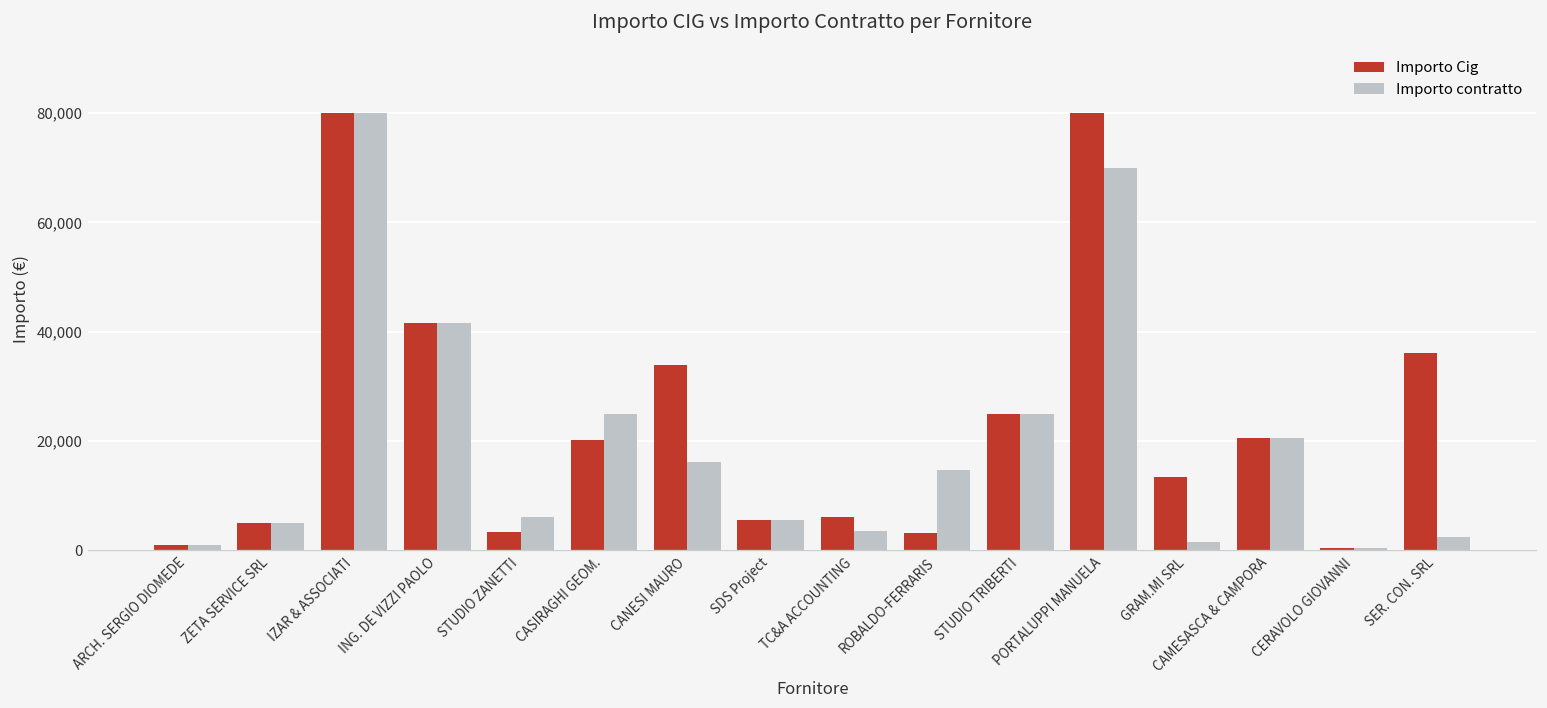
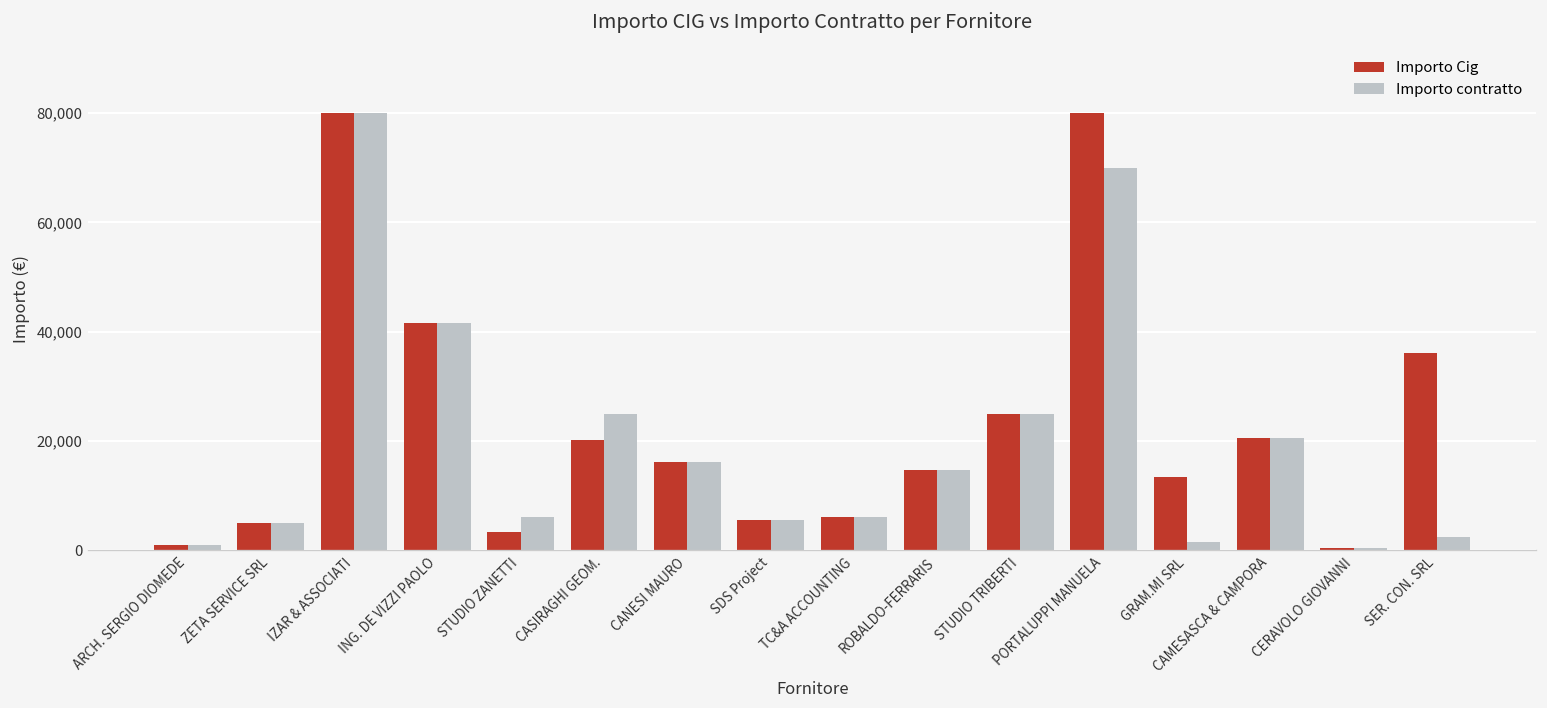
Importo Cig, CANESI MAURO: 34,000 -> 16,000
Importo contratto, TC&A ACCOUNTING: 3,000 -> 6,000
Importo Cig, ROBALDO-FERRARIS: 3,000 -> 15,000
